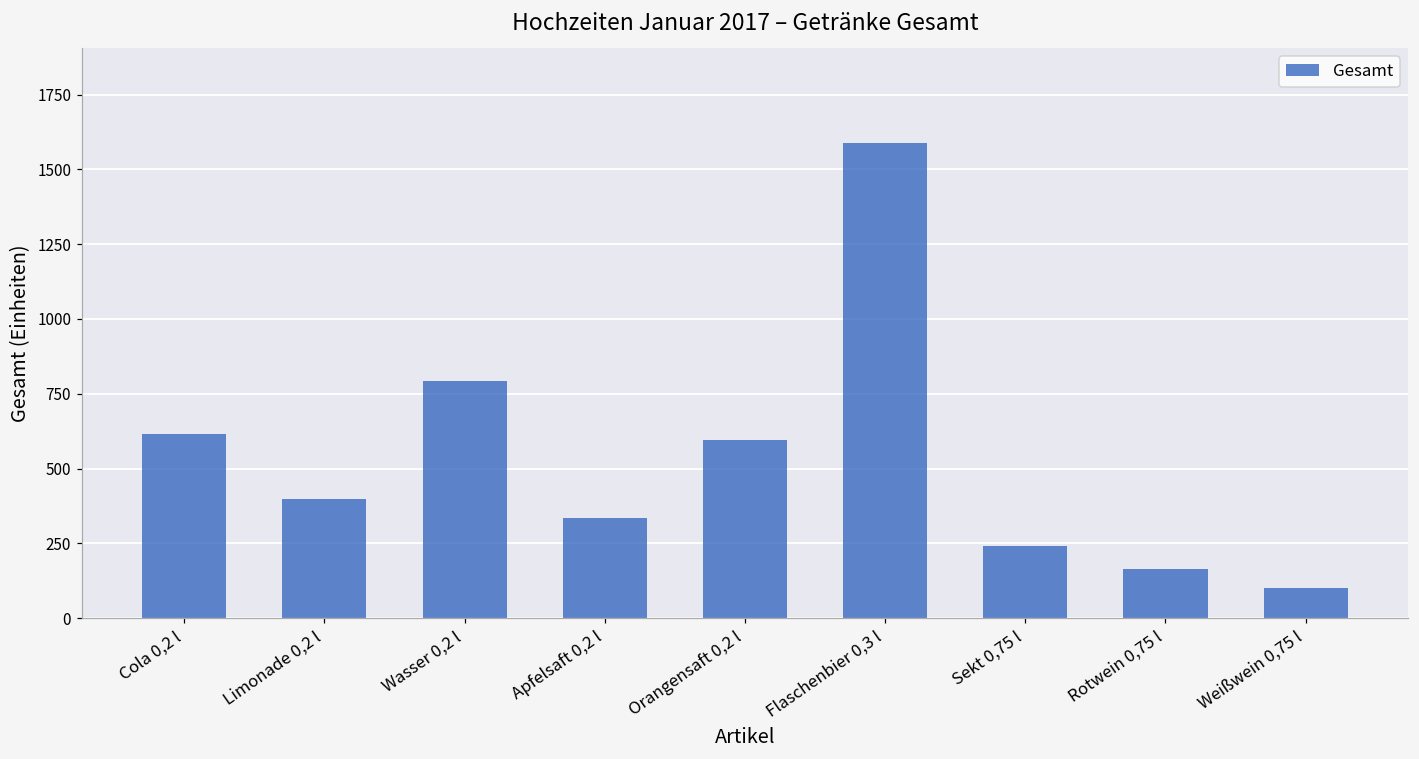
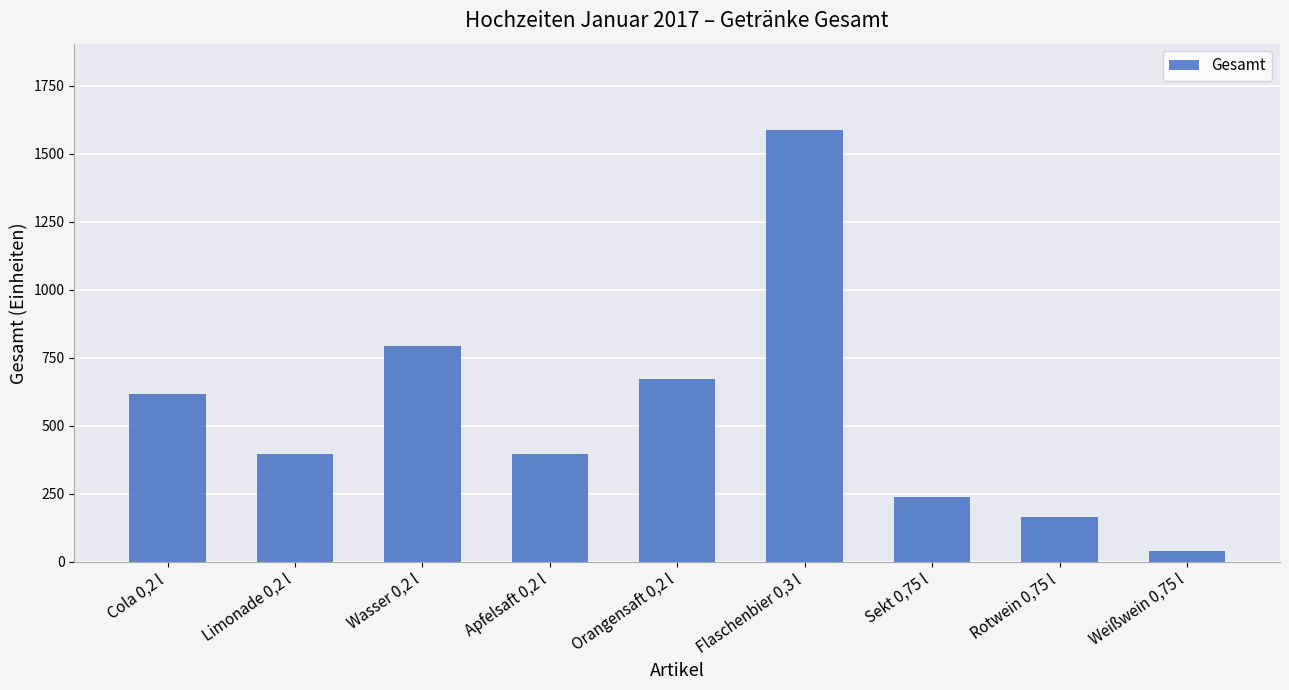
Apfelsaft 0,2 l: 340 -> 400
Orangensaft 0,2 l: 600 -> 670
Weißwein 0,75 l: 100 -> 40
